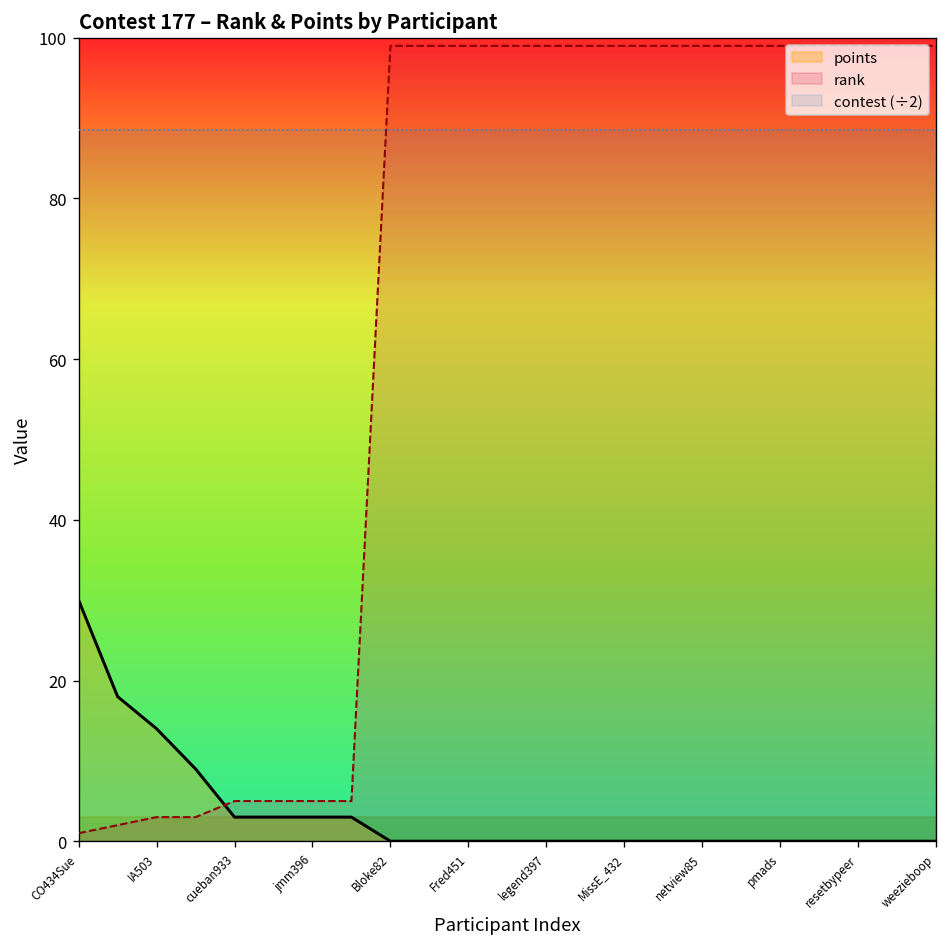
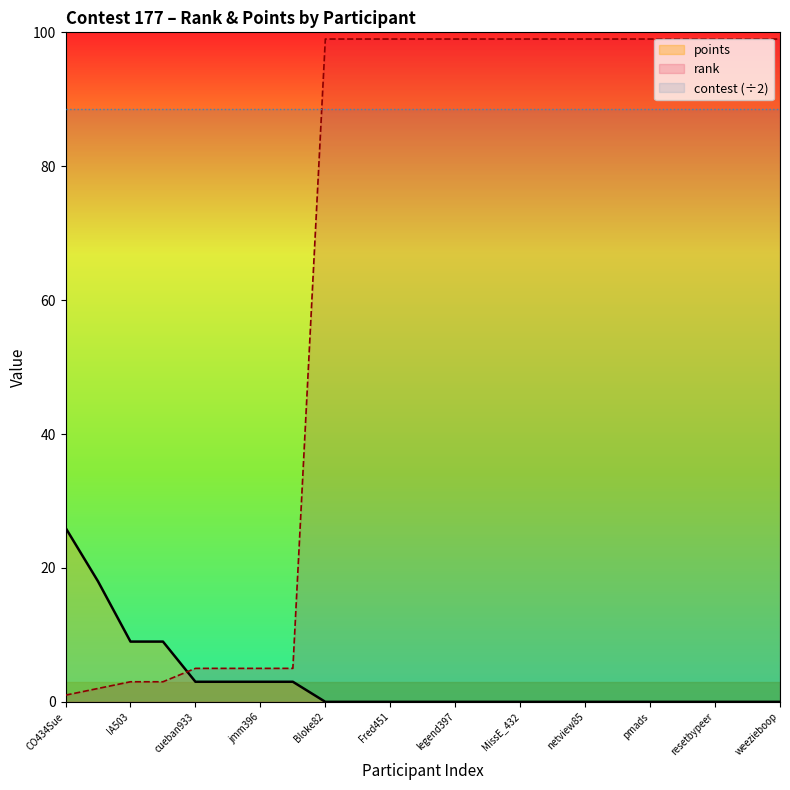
points, CO434Sue: 30 -> 26
points, IA503: 14 -> 9
